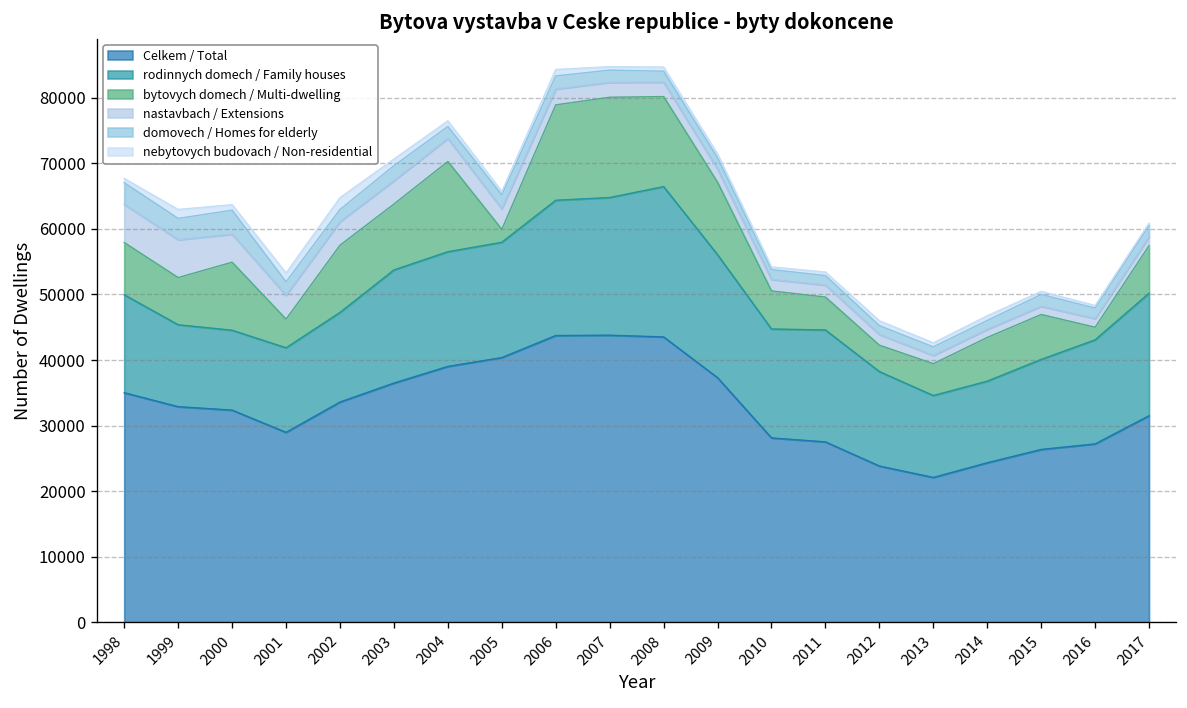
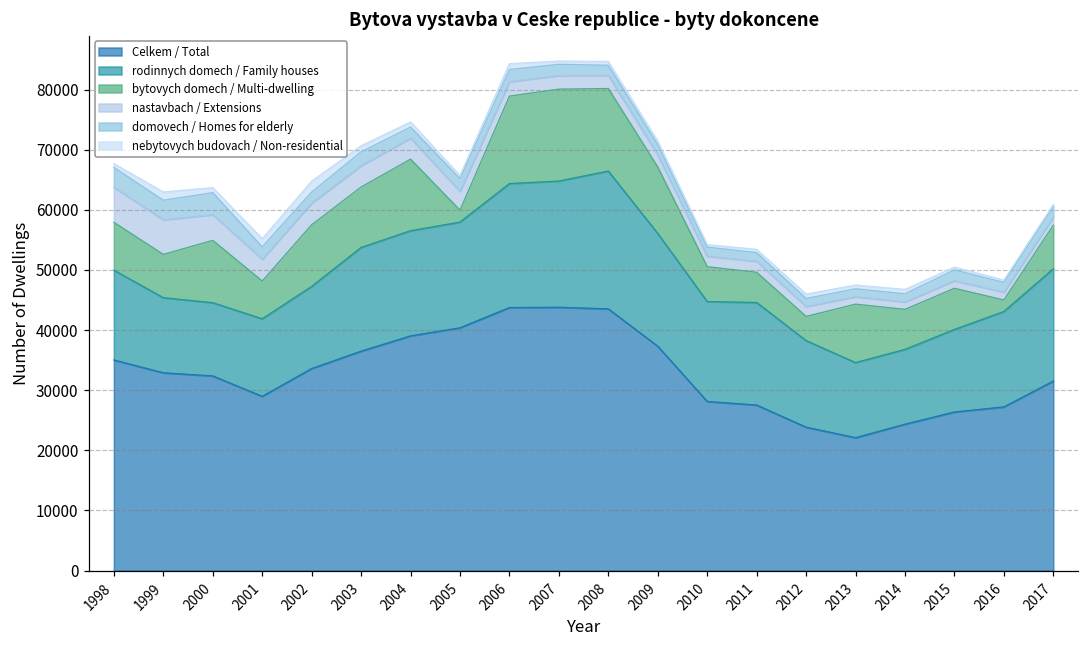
bytovych domech / Multi-dwelling, 2001: 4000 -> 6000
bytovych domech / Multi-dwelling, 2004: 14000 -> 12000
bytovych domech / Multi-dwelling, 2013: 5000 -> 10000
